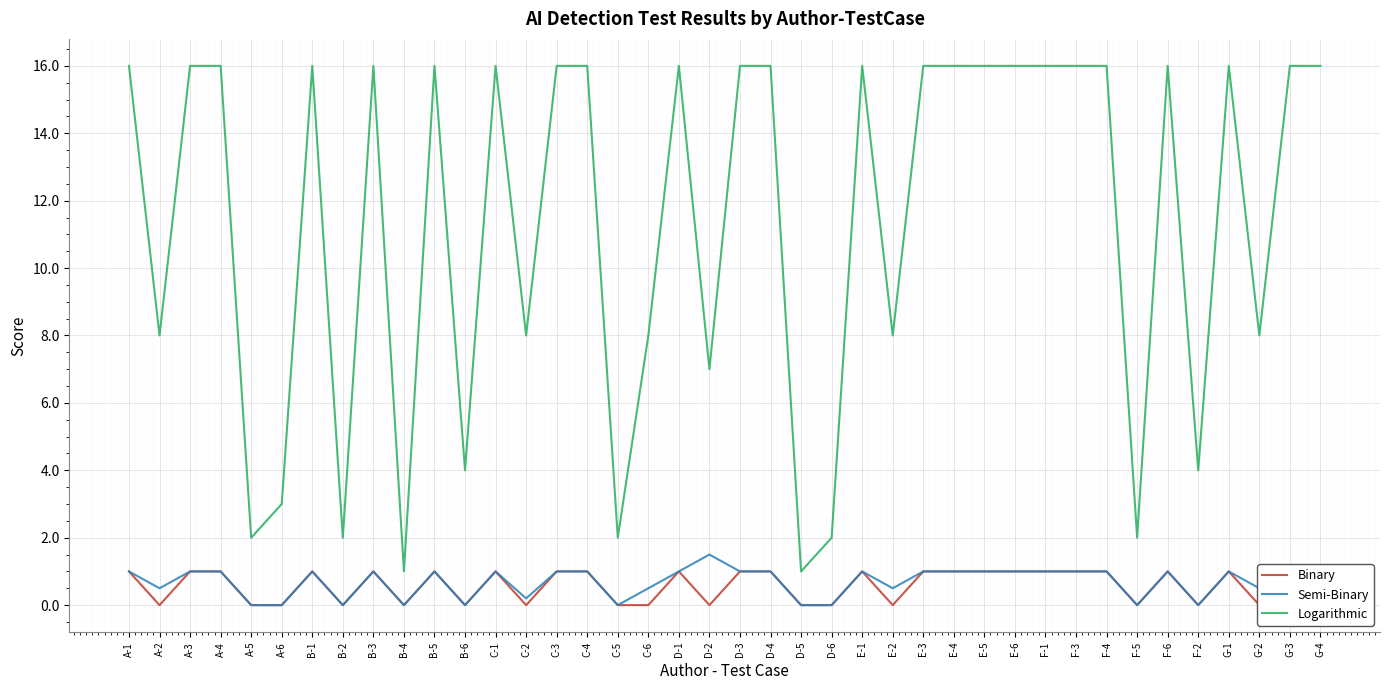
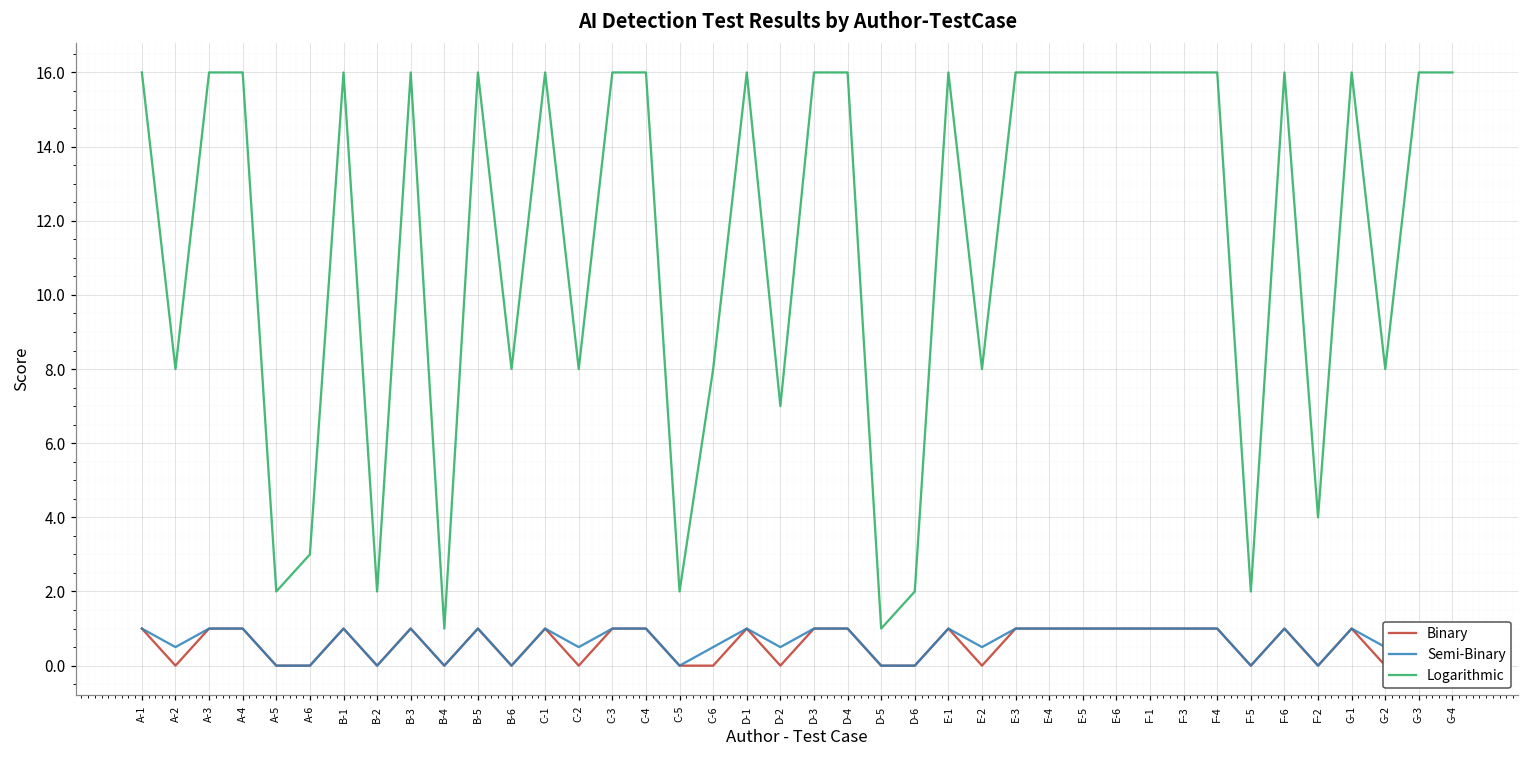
Logarithmic, B-6: 4 -> 8
Semi-Binary, C-2: 0.2 -> 0.5
Semi-Binary, D-2: 1.5 -> 0.5
